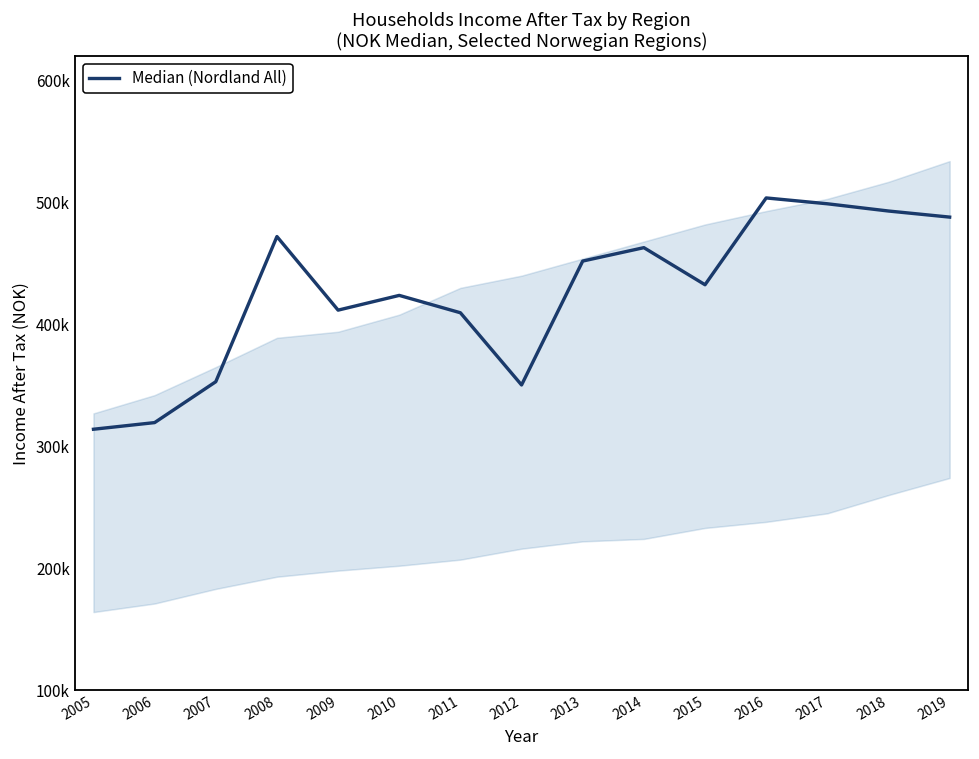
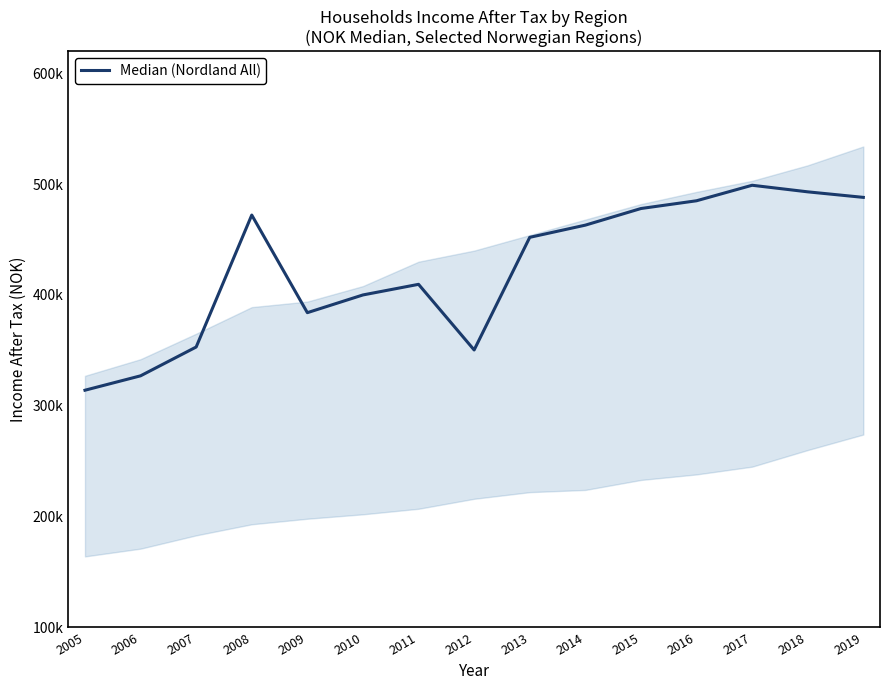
Median (Nordland All), 2006: 319000 -> 327000
Median (Nordland All), 2009: 412000 -> 384000
Median (Nordland All), 2010: 424000 -> 400000
Median (Nordland All), 2015: 433000 -> 478000
Median (Nordland All), 2016: 504000 -> 485000
